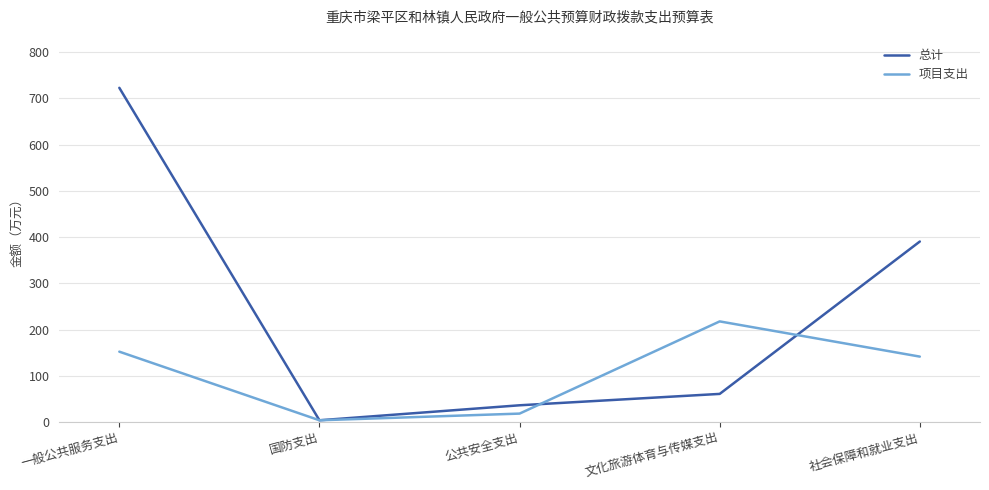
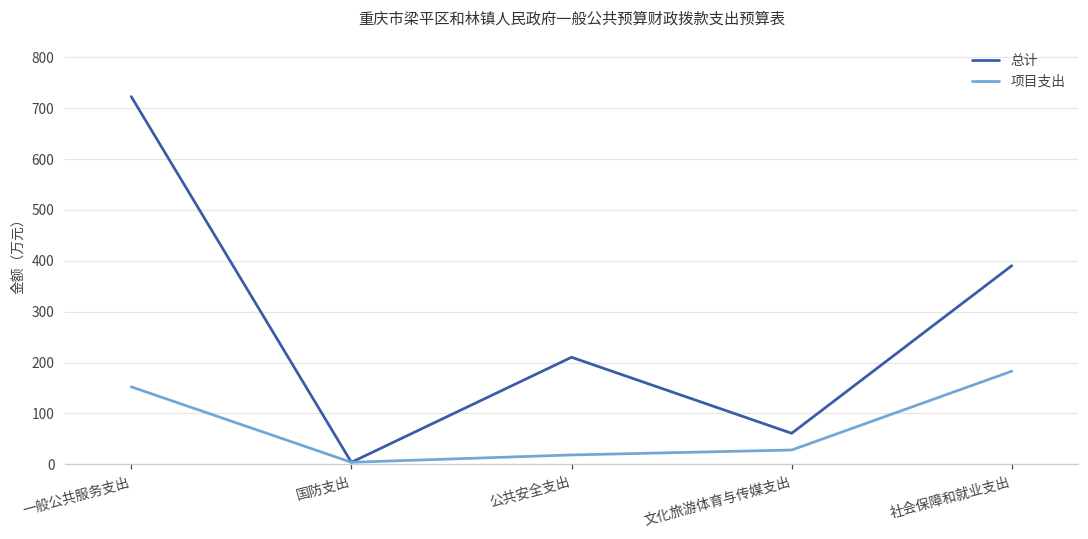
总计, 公共安全支出: 40 -> 210
项目支出, 文化旅游体育与传媒支出: 220 -> 30
项目支出, 社会保障和就业支出: 140 -> 180
